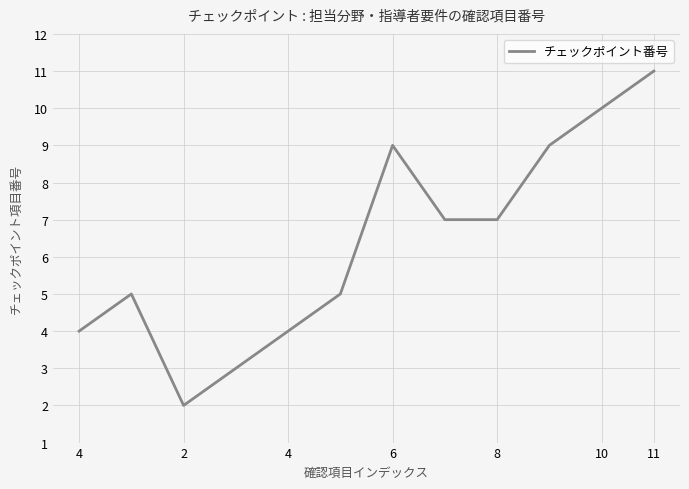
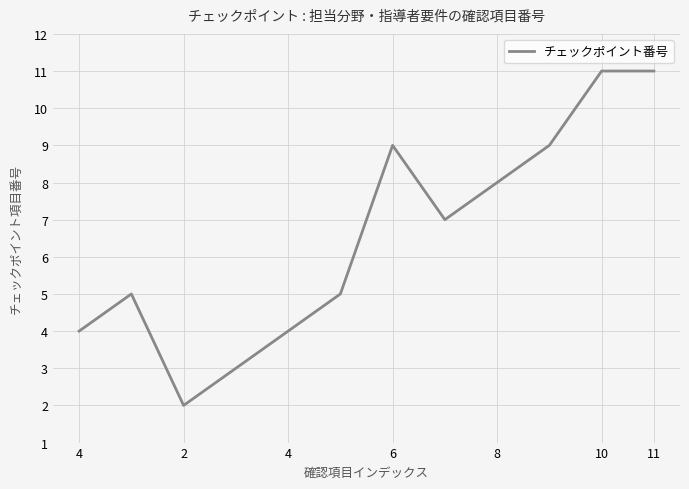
8: 7 -> 8
10: 10 -> 11
